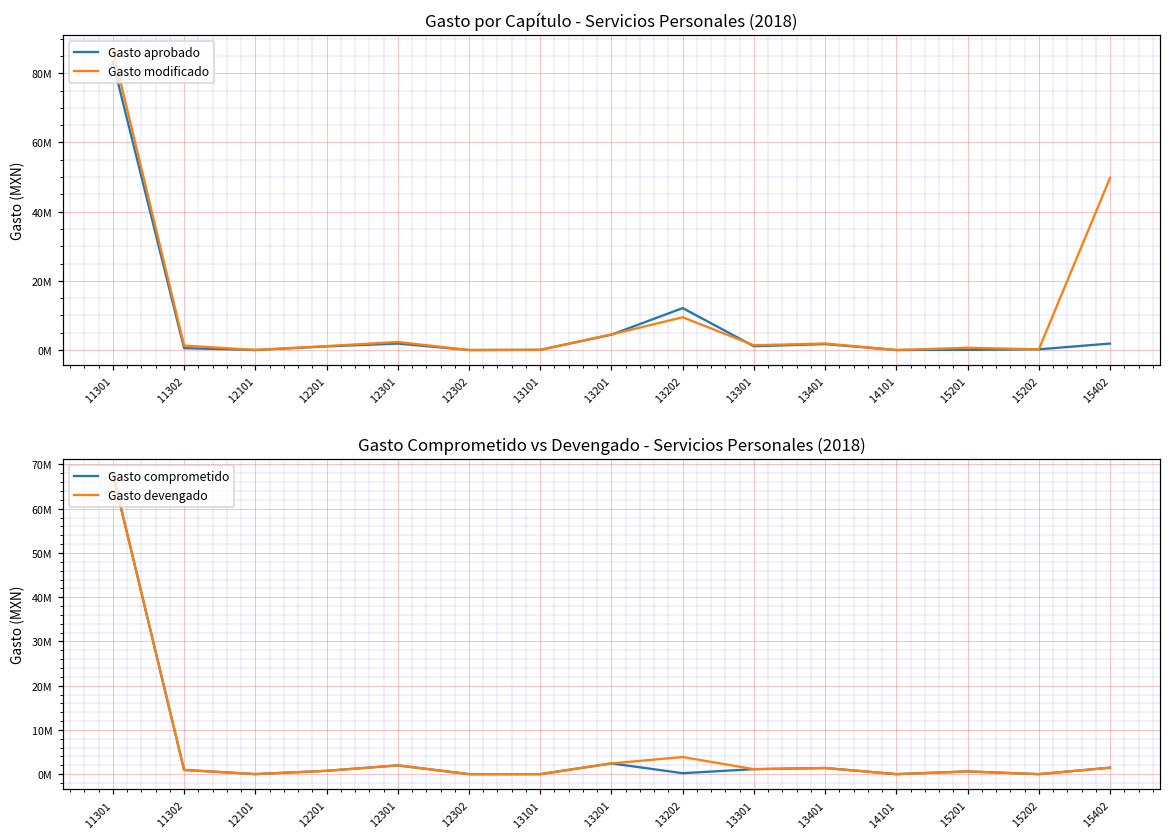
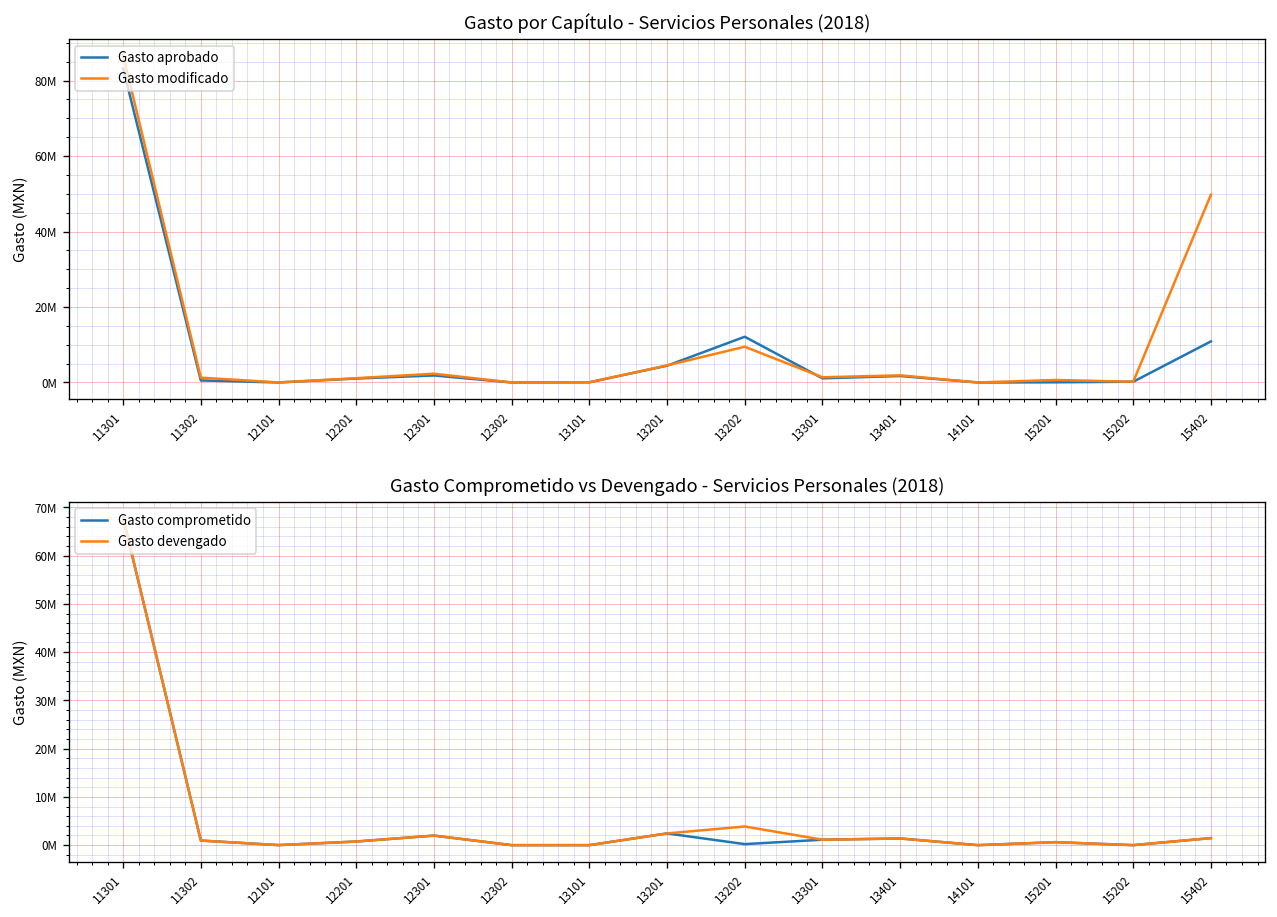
Gasto por Capítulo - Servicios Personales (2018), Gasto aprobado, 15402: 2000000 -> 11000000
